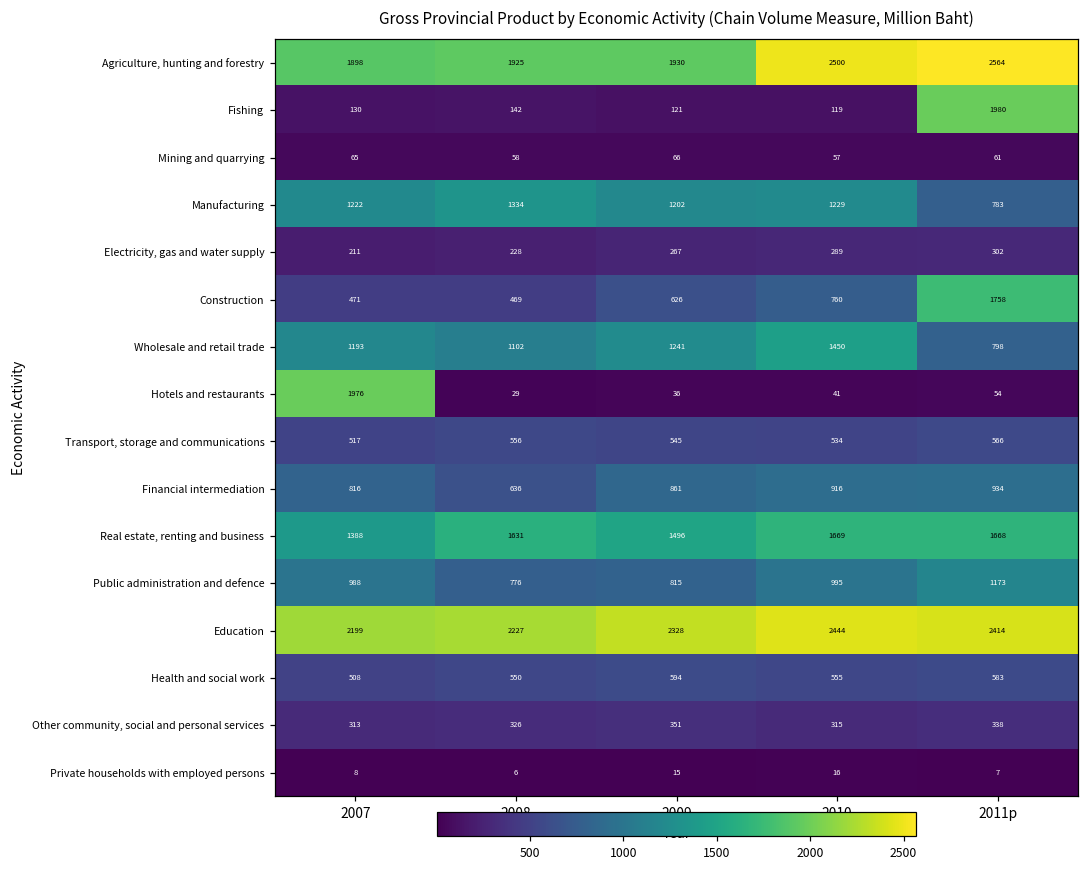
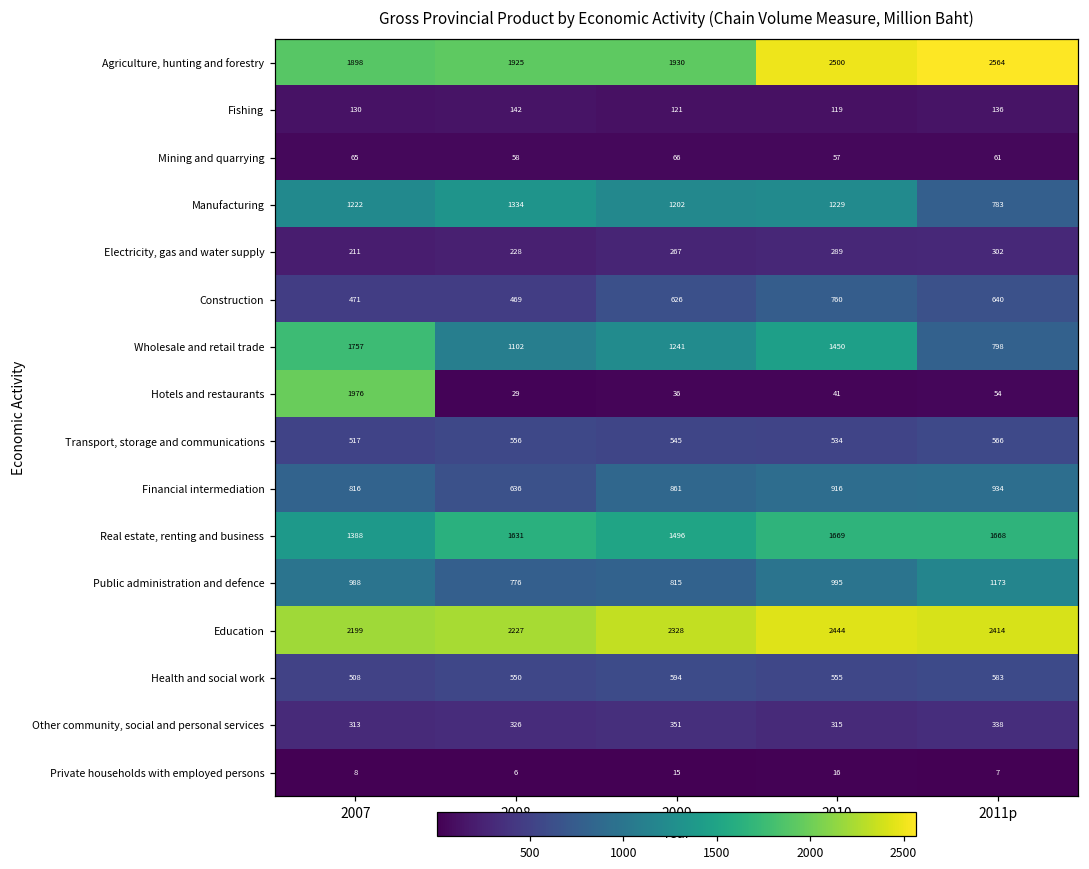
Fishing, 2011p: 1980 -> 136
Construction, 2011p: 1758 -> 640
Wholesale and retail trade, 2007: 1193 -> 1757
